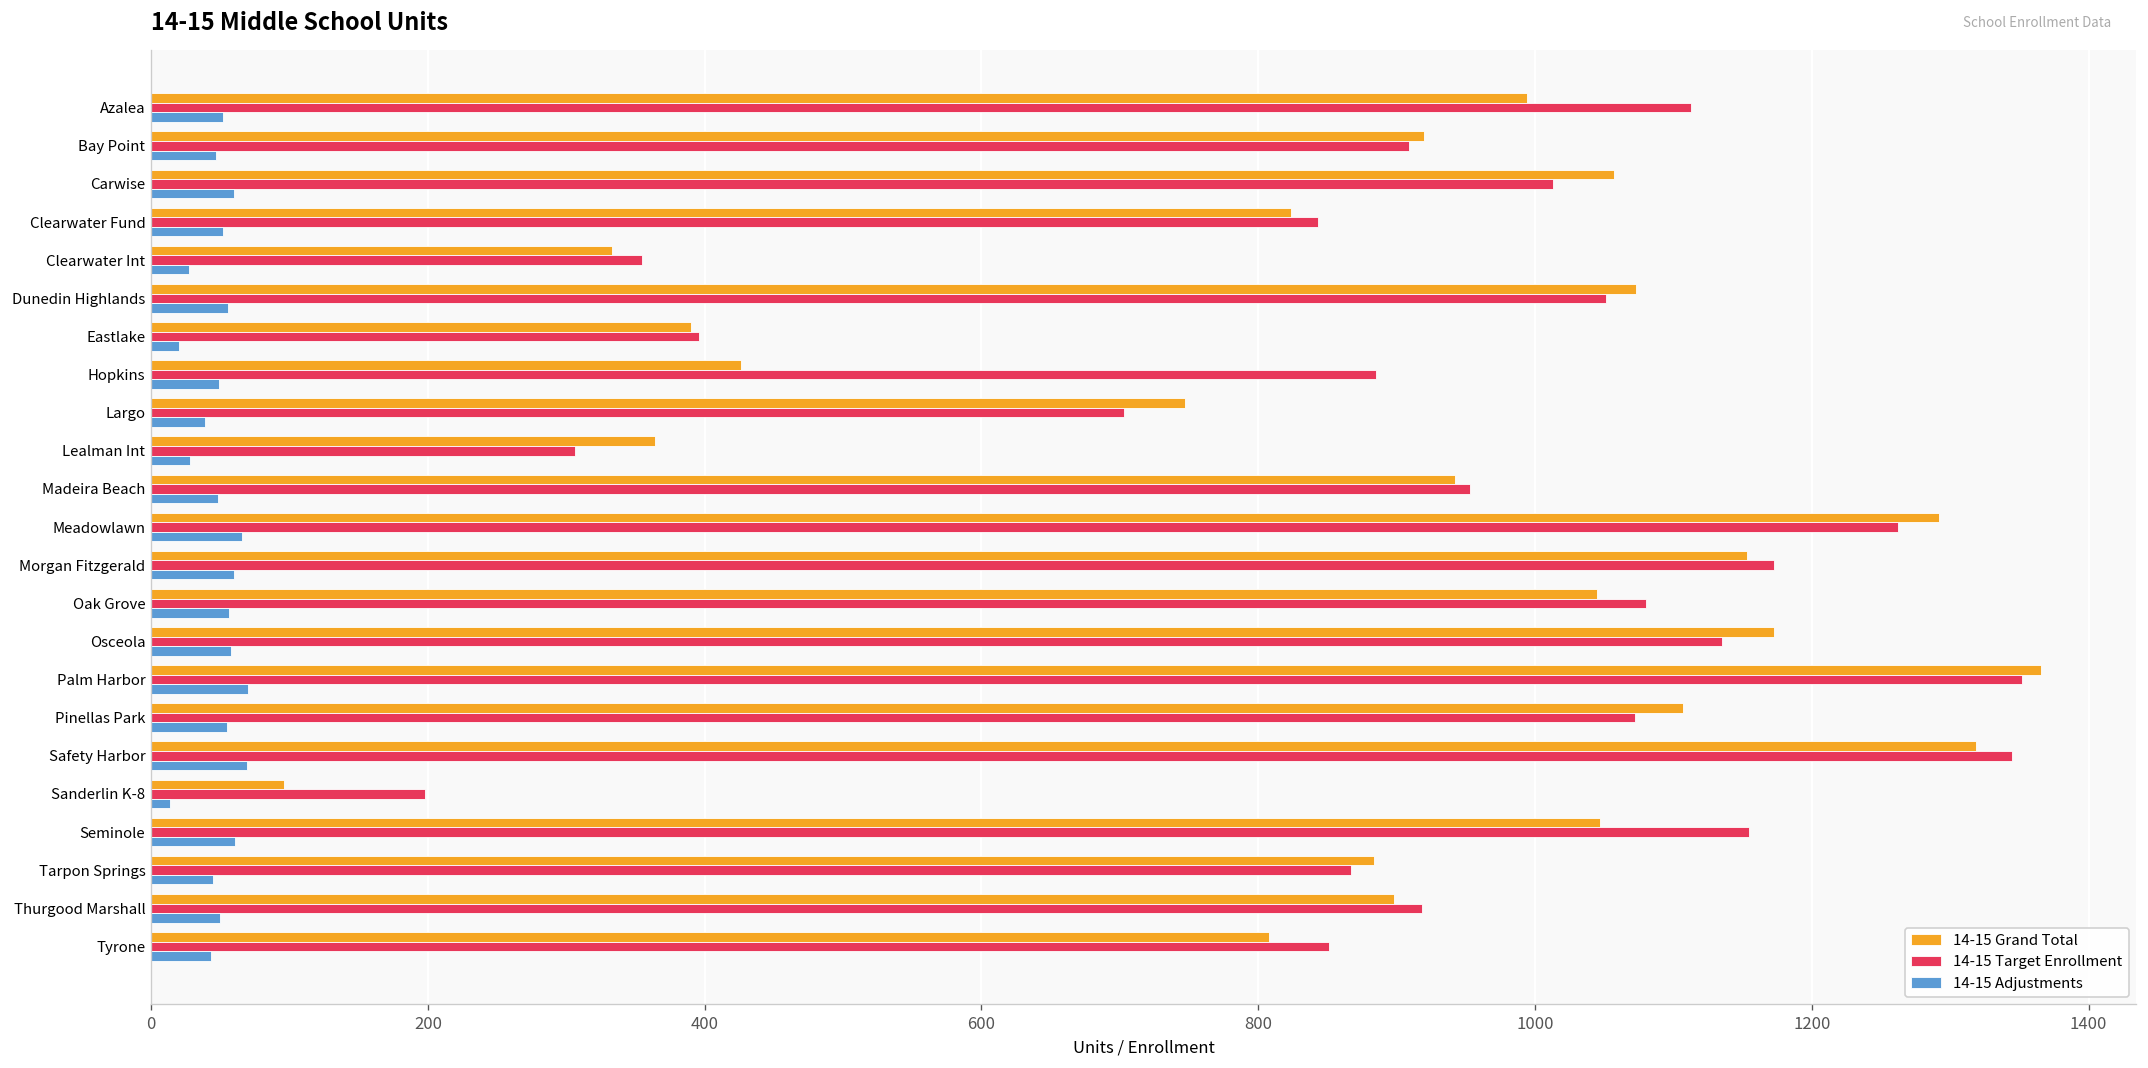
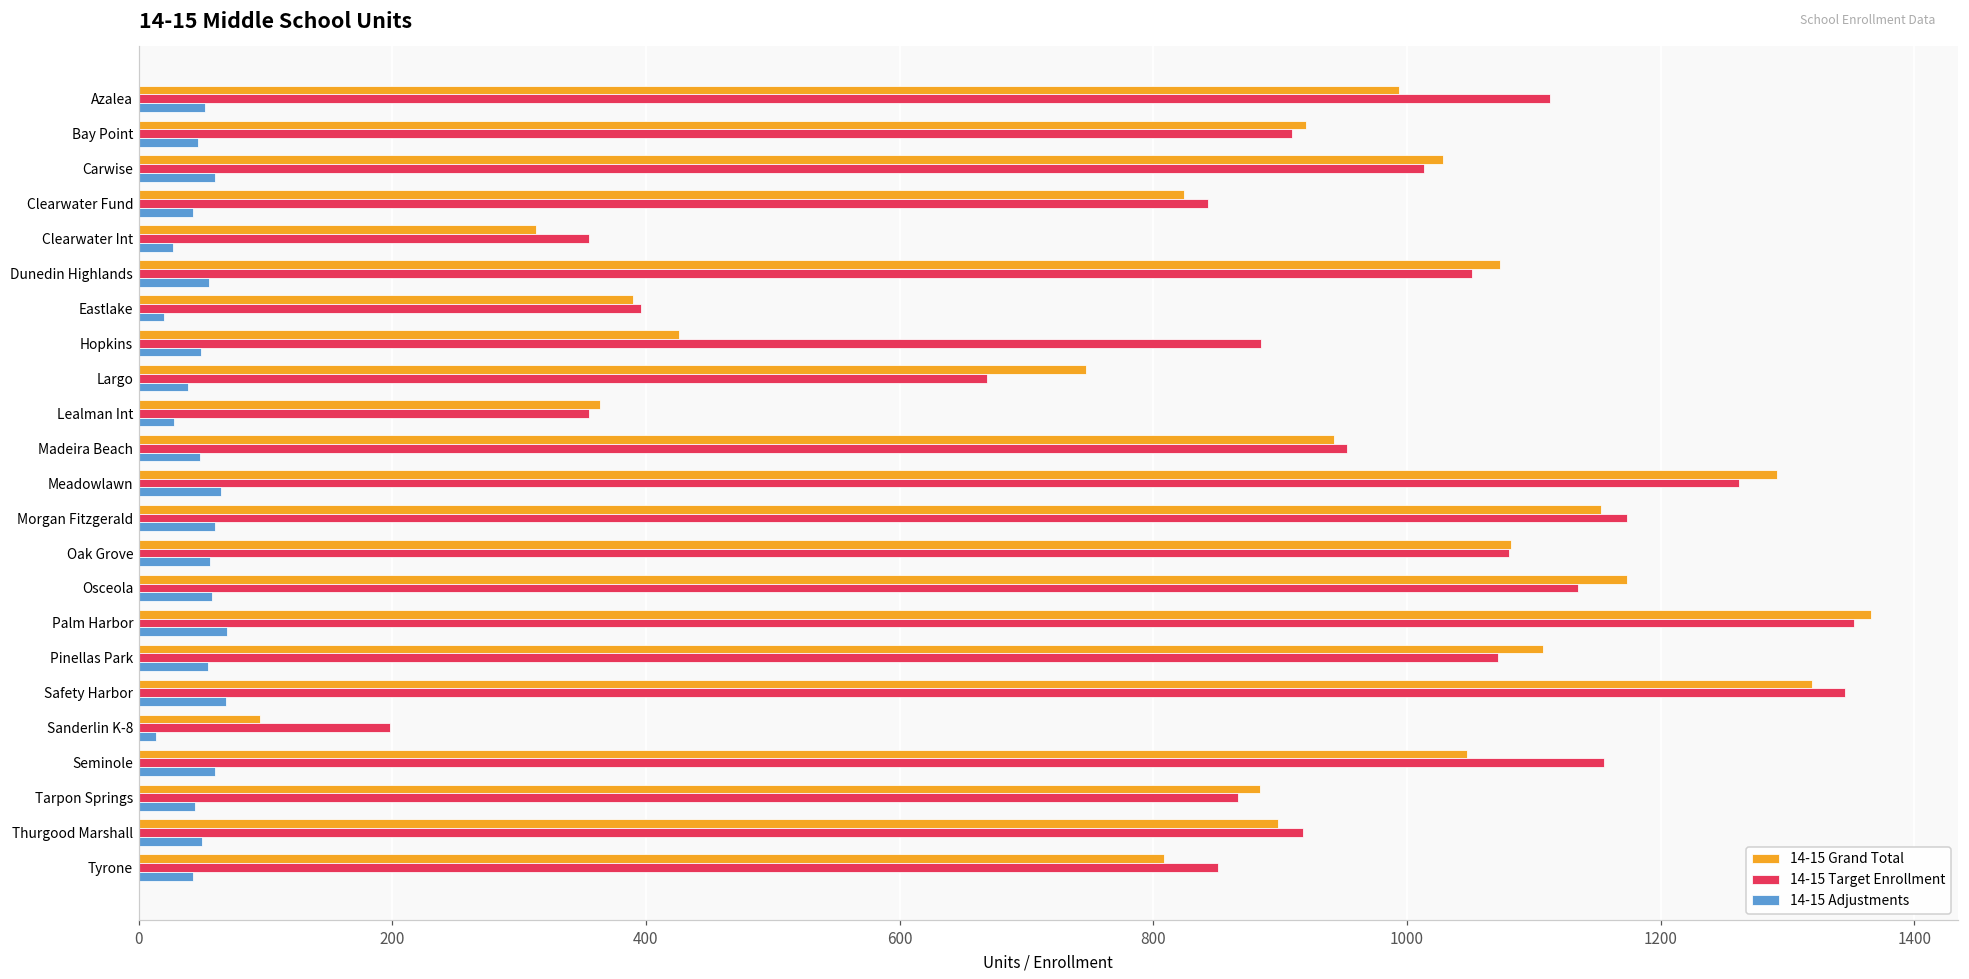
14-15 Grand Total, Carwise: 1057 -> 1028
14-15 Adjustments, Clearwater Fund: 52 -> 43
14-15 Grand Total, Clearwater Int: 333 -> 313
14-15 Target Enrollment, Largo: 703 -> 669
14-15 Target Enrollment, Lealman Int: 306 -> 355
14-15 Grand Total, Oak Grove: 1045 -> 1082
